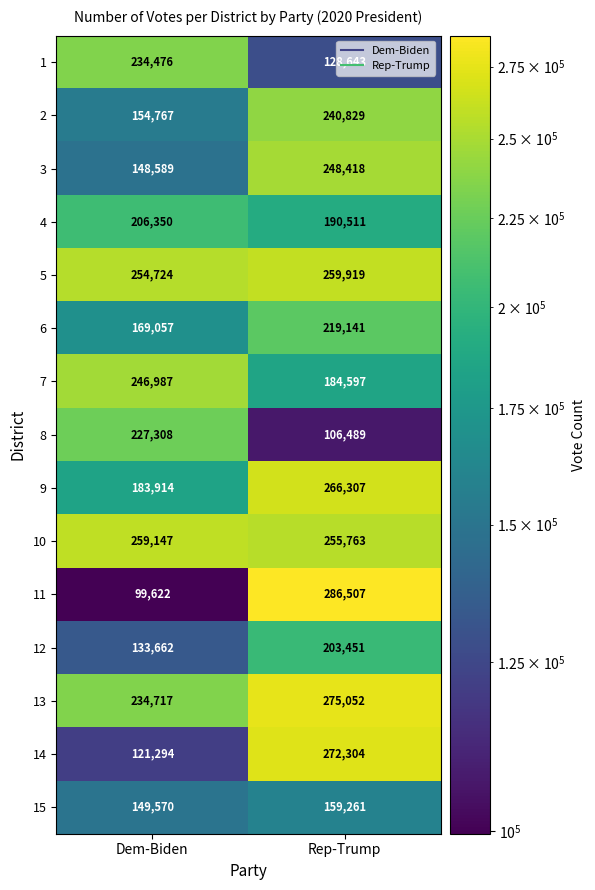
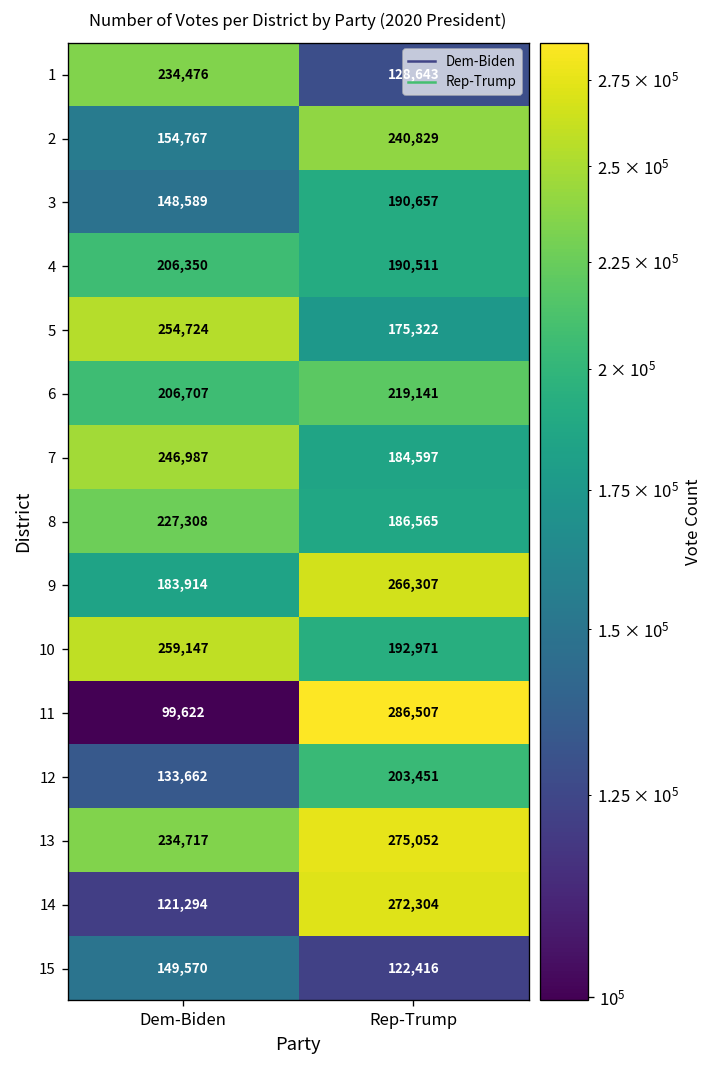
3, Rep-Trump: 248,418 -> 190,657
5, Rep-Trump: 259,919 -> 175,322
6, Dem-Biden: 169,057 -> 206,707
8, Rep-Trump: 106,489 -> 186,565
10, Rep-Trump: 255,763 -> 192,971
15, Rep-Trump: 159,261 -> 122,416
